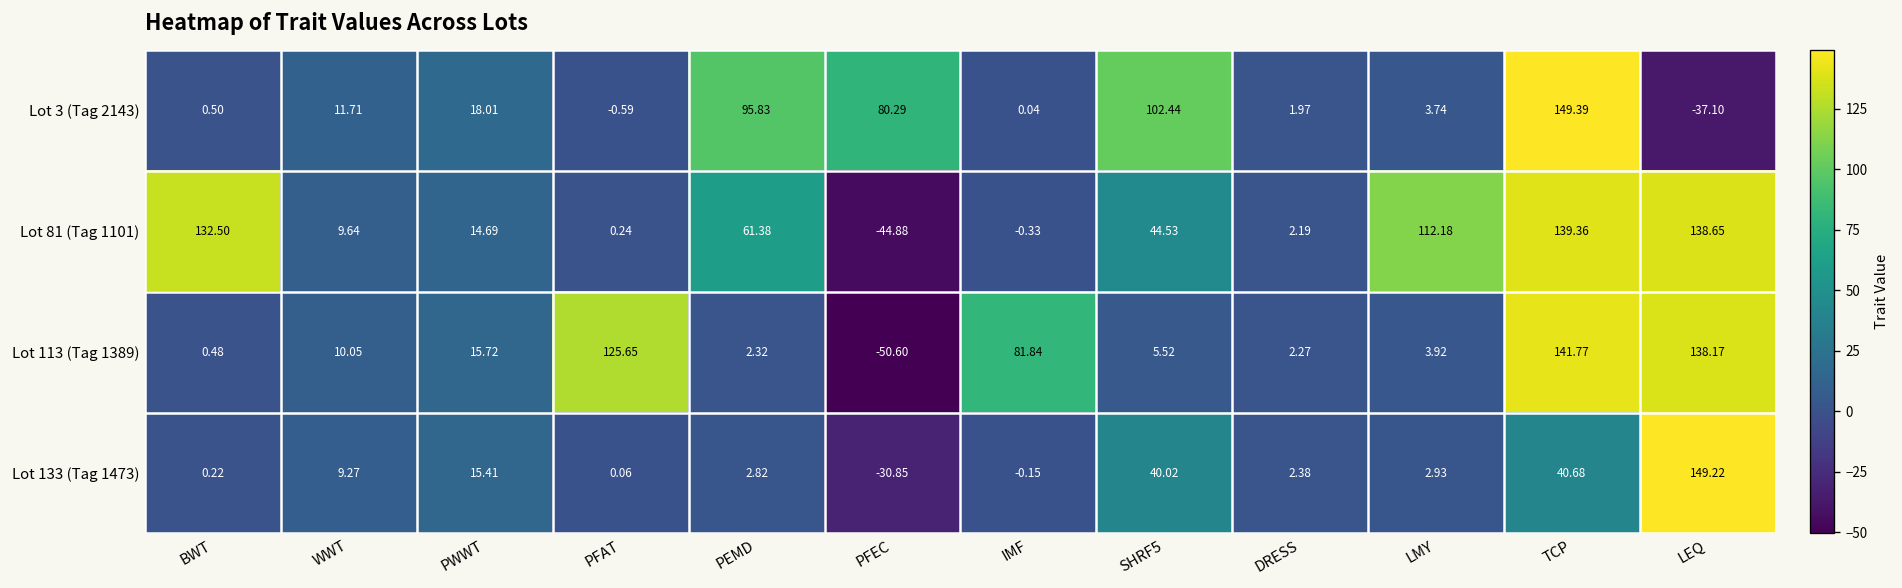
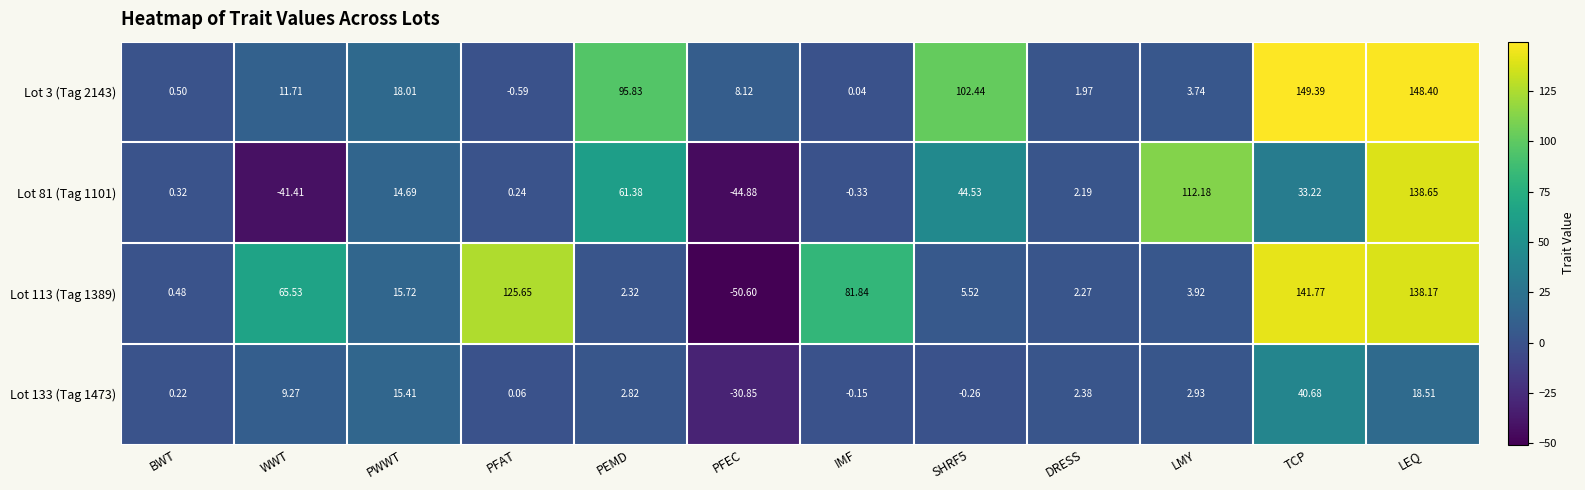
Lot 3 (Tag 2143), PFEC: 80.29 -> 8.12
Lot 3 (Tag 2143), LEQ: -37.10 -> 148.40
Lot 81 (Tag 1101), BWT: 132.50 -> 0.32
Lot 81 (Tag 1101), WWT: 9.64 -> -41.41
Lot 81 (Tag 1101), TCP: 139.36 -> 33.22
Lot 113 (Tag 1389), WWT: 10.05 -> 65.53
Lot 133 (Tag 1473), SHRF5: 40.02 -> -0.26
Lot 133 (Tag 1473), LEQ: 149.22 -> 18.51
